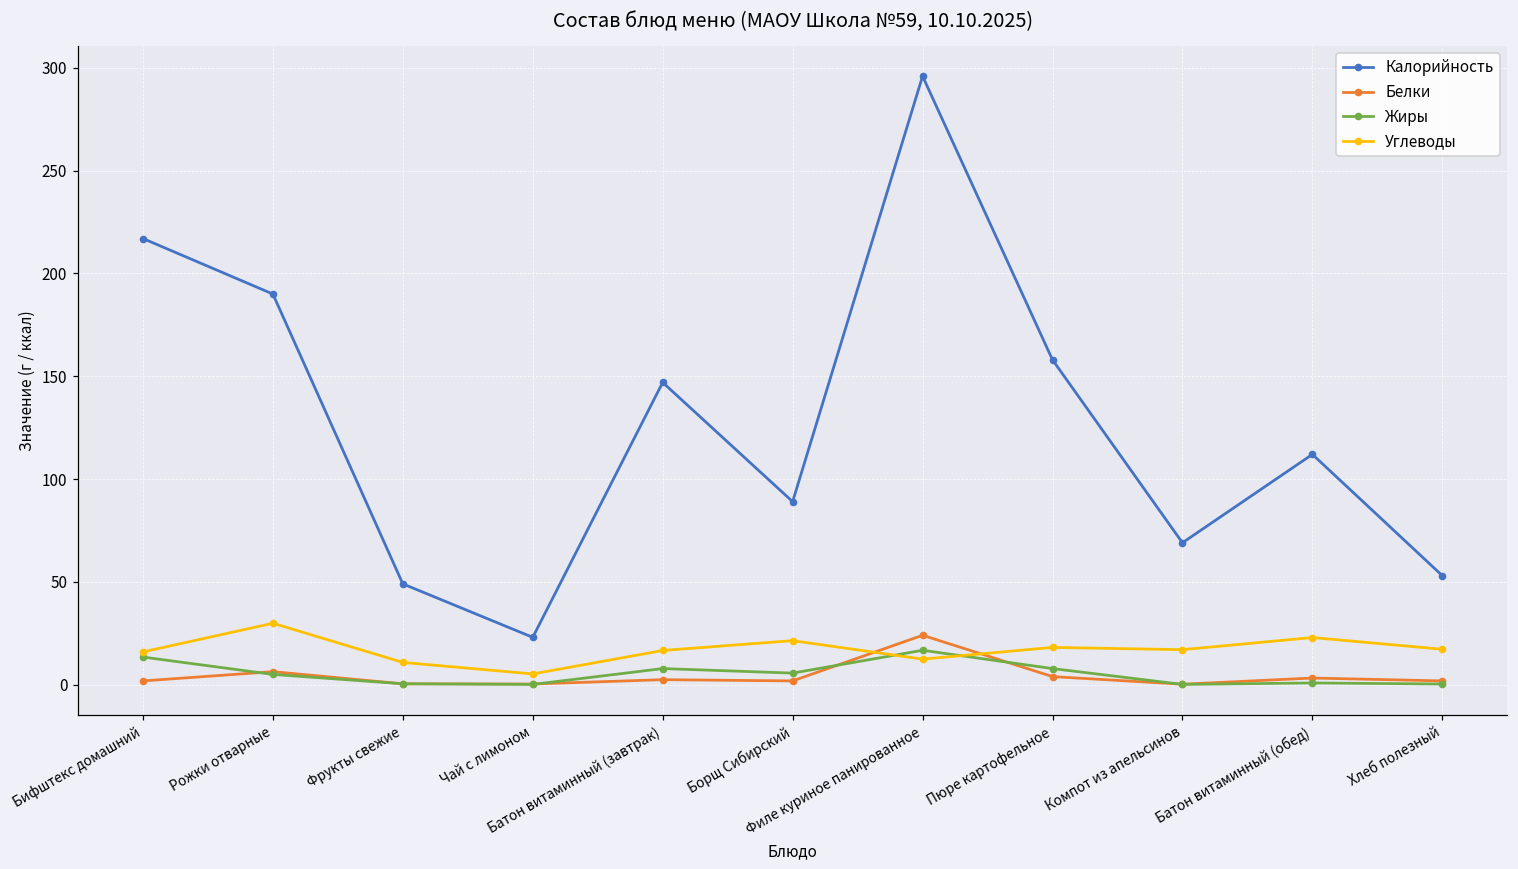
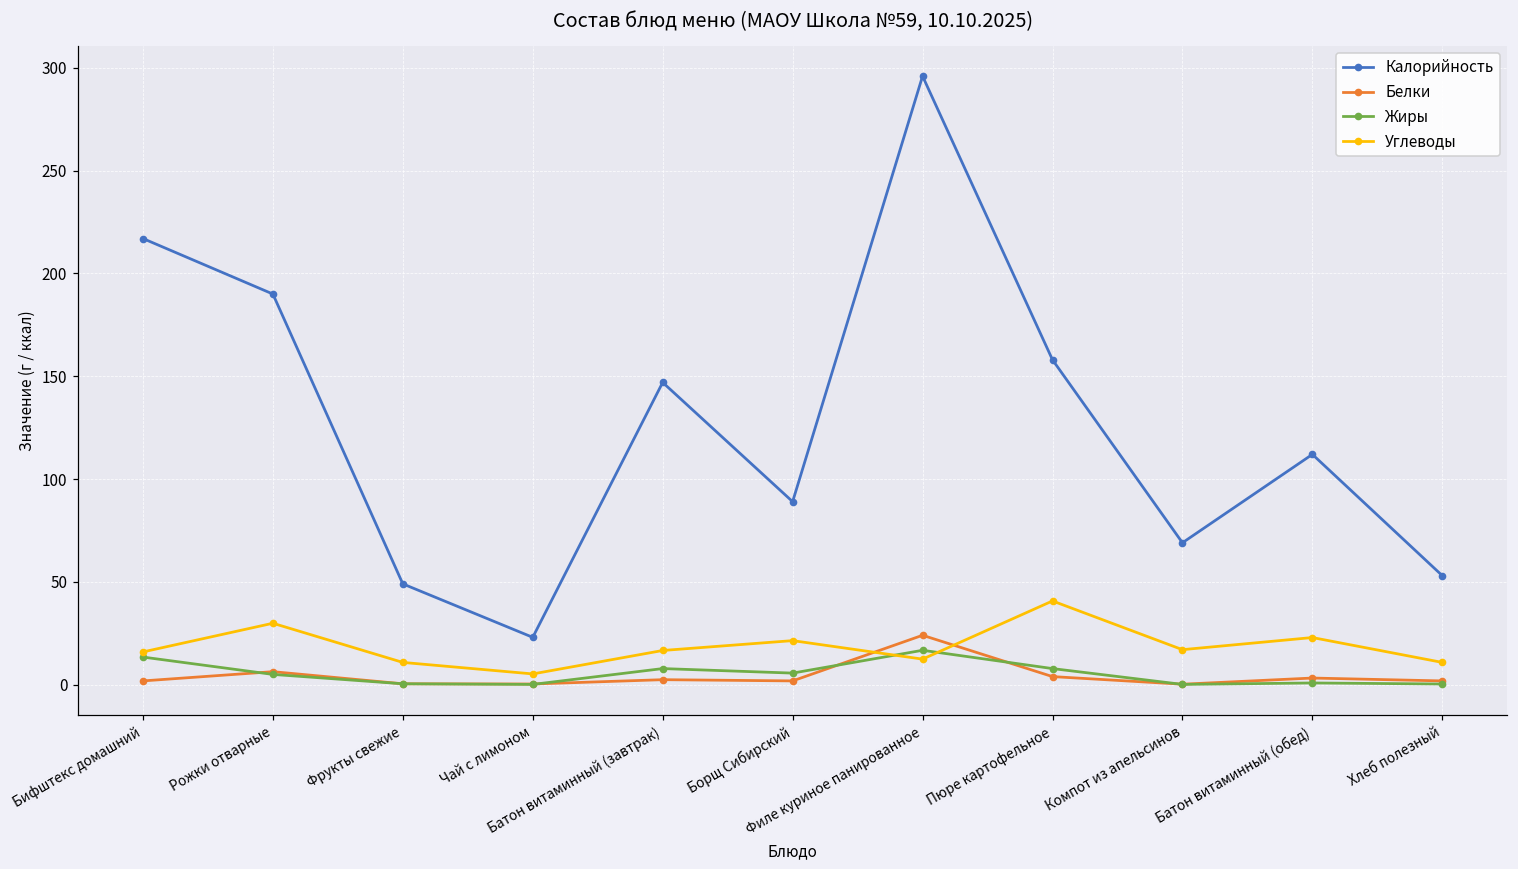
Углеводы, Пюре картофельное: 18 -> 41
Углеводы, Хлеб полезный: 17 -> 11
